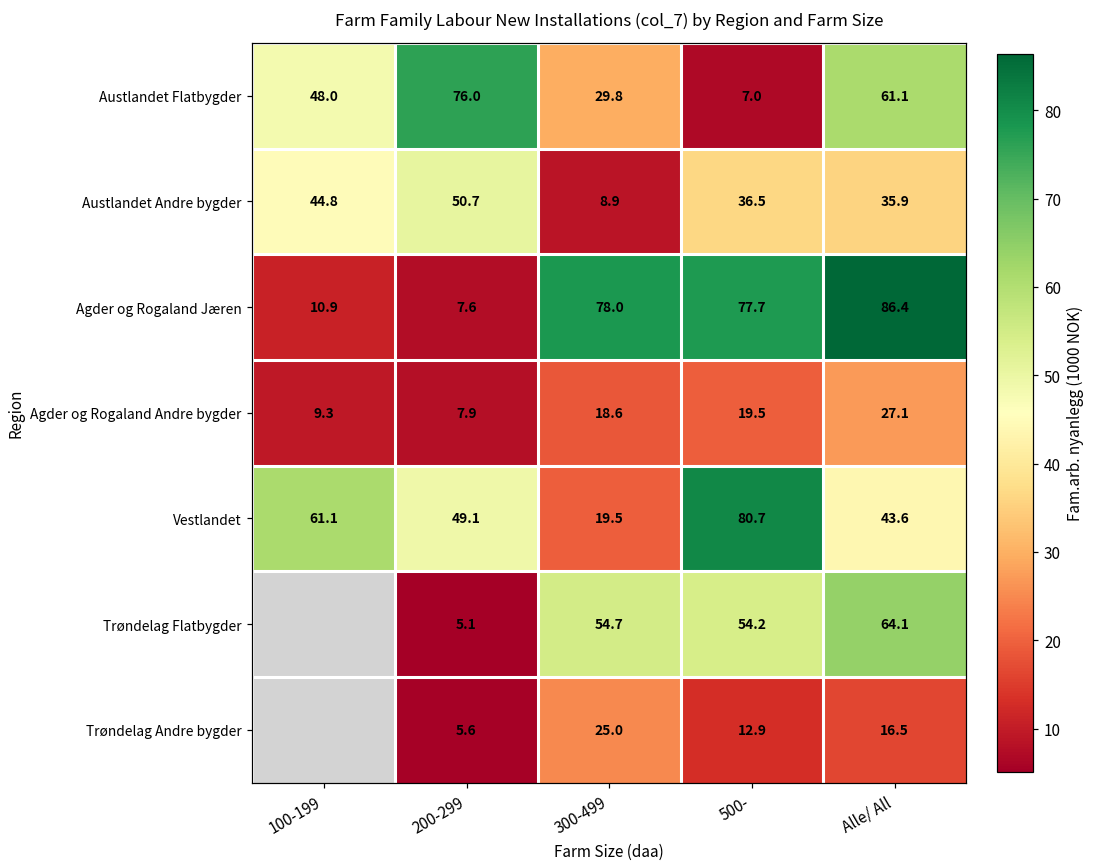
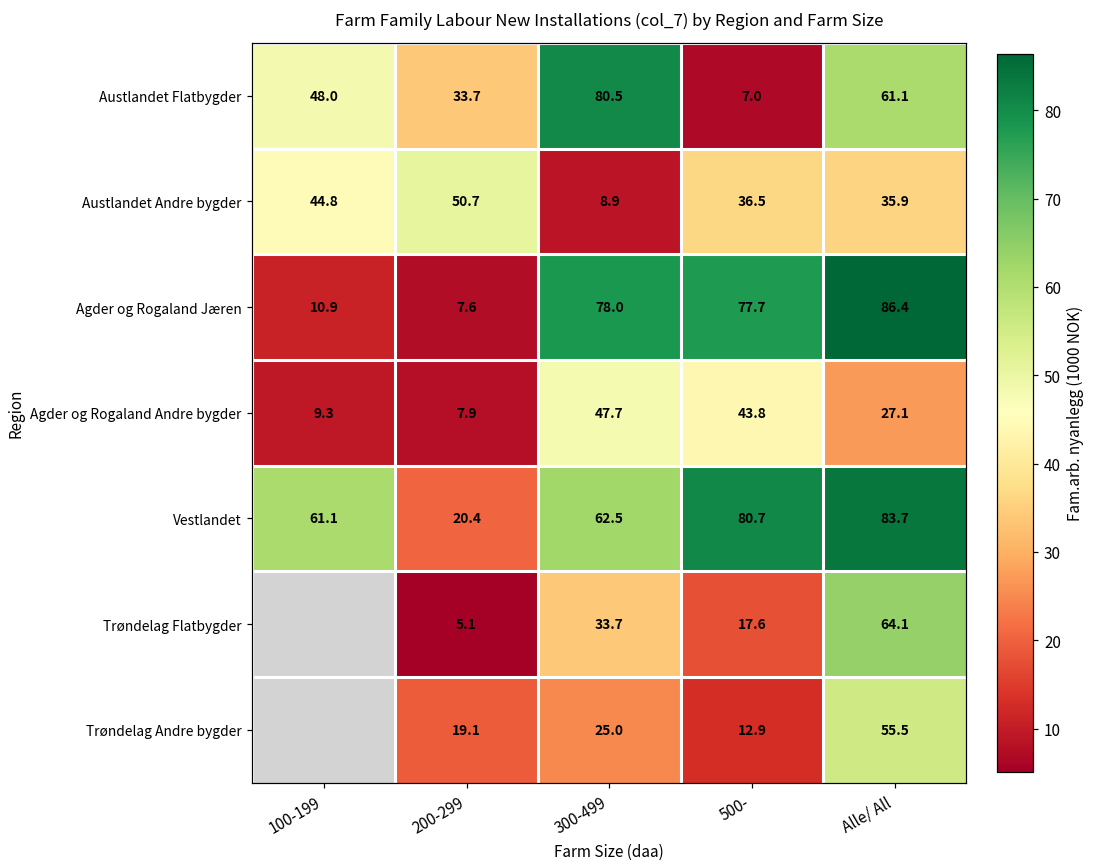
Austlandet Flatbygder, 200-299: 76.0 -> 33.7
Austlandet Flatbygder, 300-499: 29.8 -> 80.5
Agder og Rogaland Andre bygder, 300-499: 18.6 -> 47.7
Agder og Rogaland Andre bygder, 500-: 19.5 -> 43.8
Vestlandet, 200-299: 49.1 -> 20.4
Vestlandet, 300-499: 19.5 -> 62.5
Vestlandet, Alle/ All: 43.6 -> 83.7
Trøndelag Flatbygder, 300-499: 54.7 -> 33.7
Trøndelag Flatbygder, 500-: 54.2 -> 17.6
Trøndelag Andre bygder, 200-299: 5.6 -> 19.1
Trøndelag Andre bygder, Alle/ All: 16.5 -> 55.5
